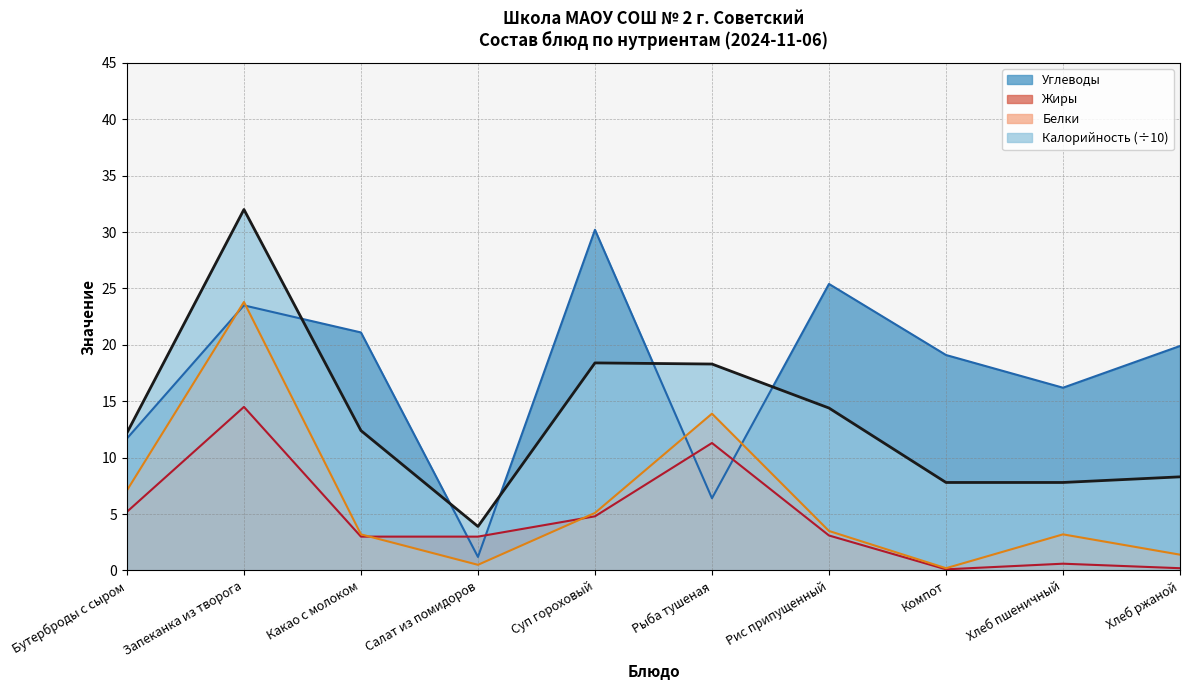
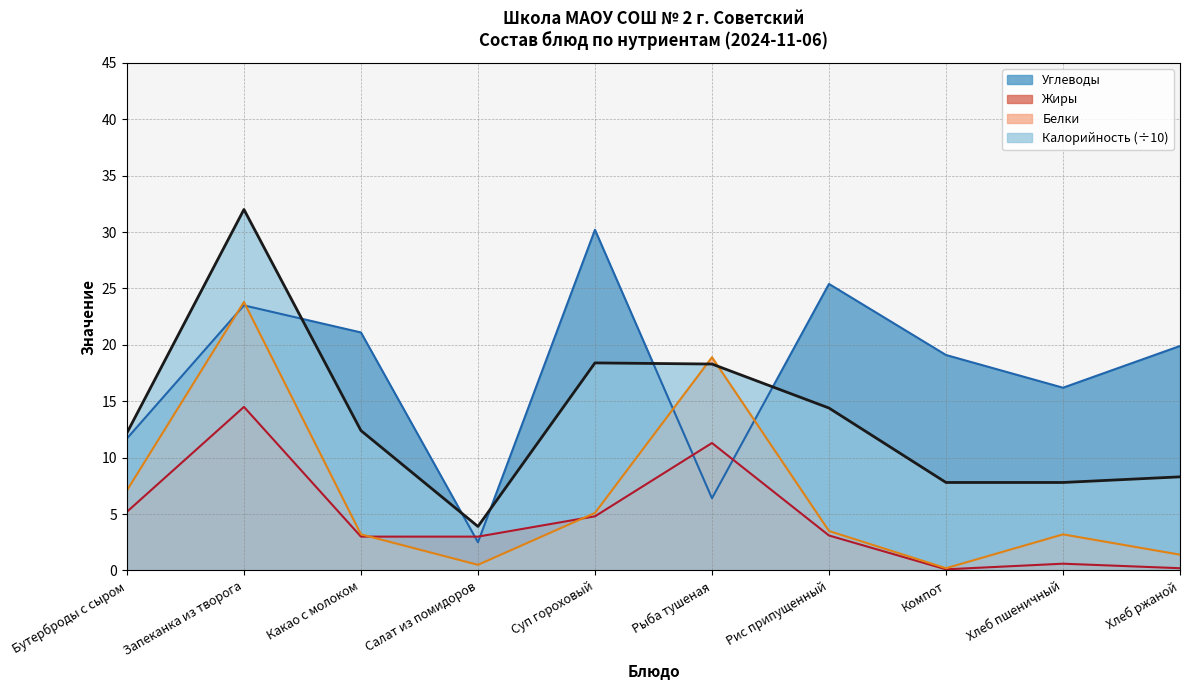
Углеводы, Салат из помидоров: 1.2 -> 2.5
Белки, Рыба тушеная: 13.9 -> 18.9
